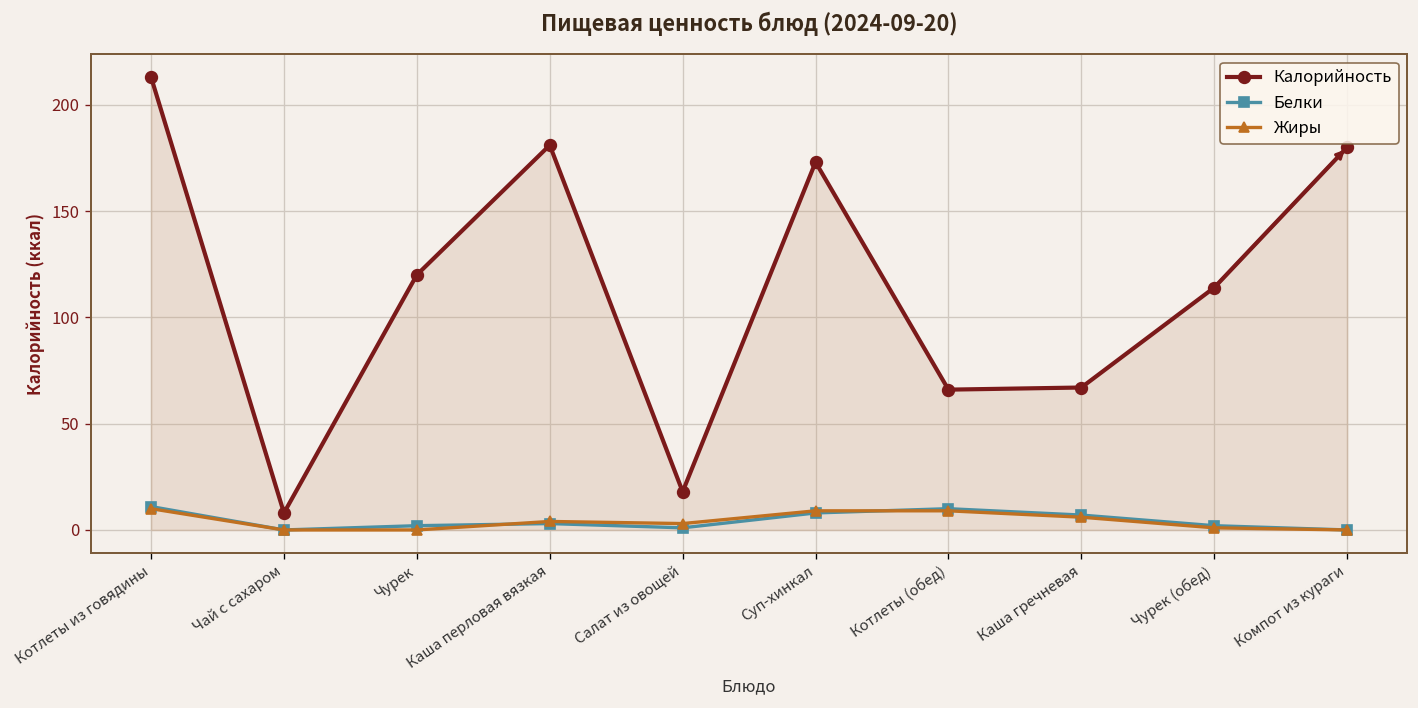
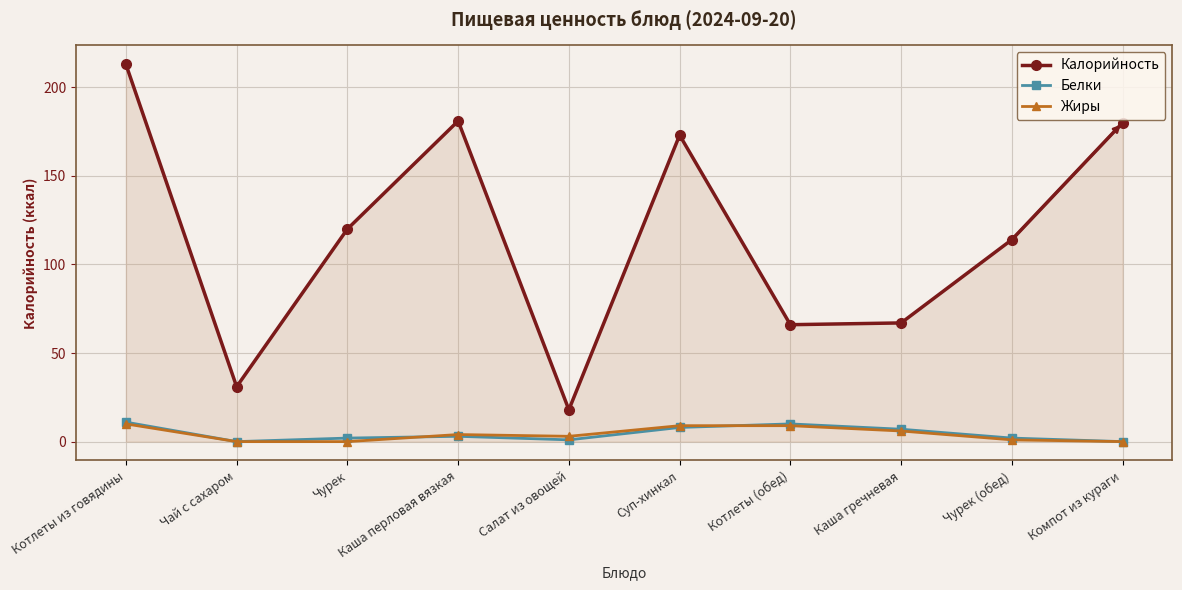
Калорийность, Чай с сахаром: 8 -> 31
